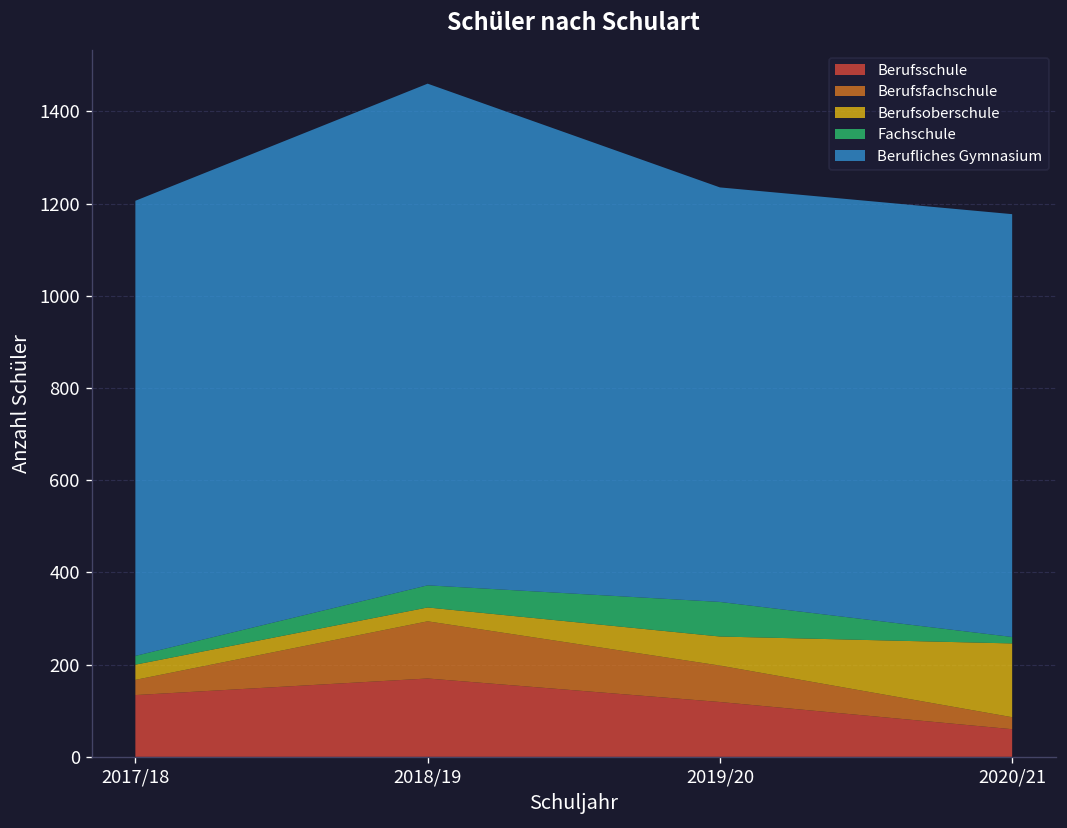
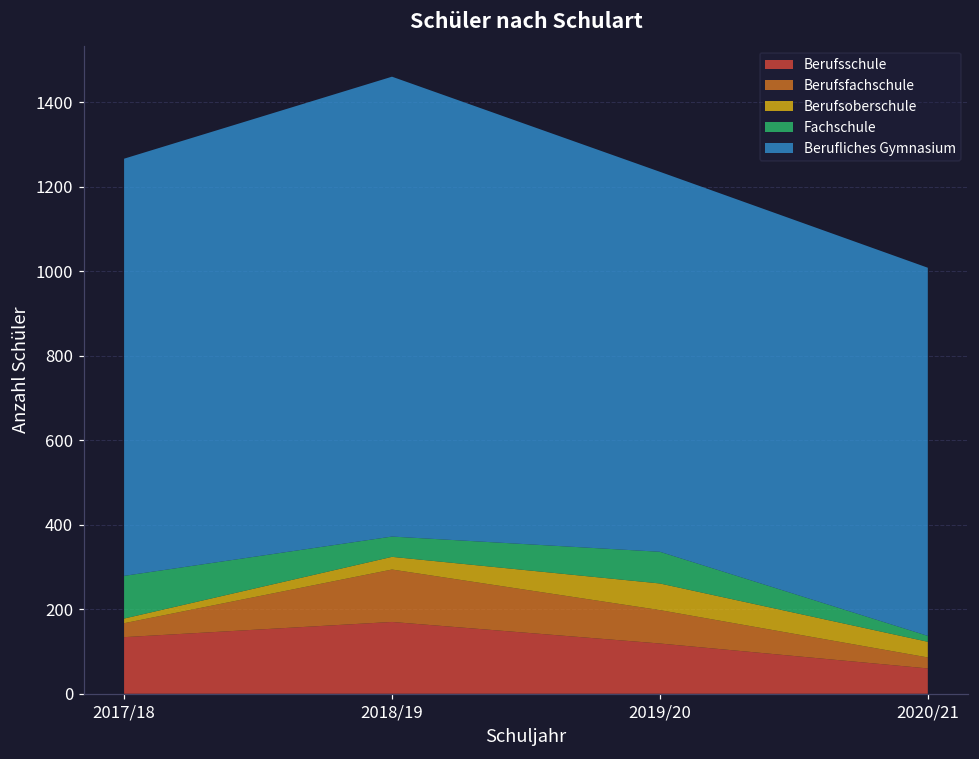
Berufsoberschule, 2017/18: 30 -> 10
Fachschule, 2017/18: 20 -> 100
Berufsoberschule, 2020/21: 160 -> 40
Berufliches Gymnasium, 2020/21: 920 -> 870
